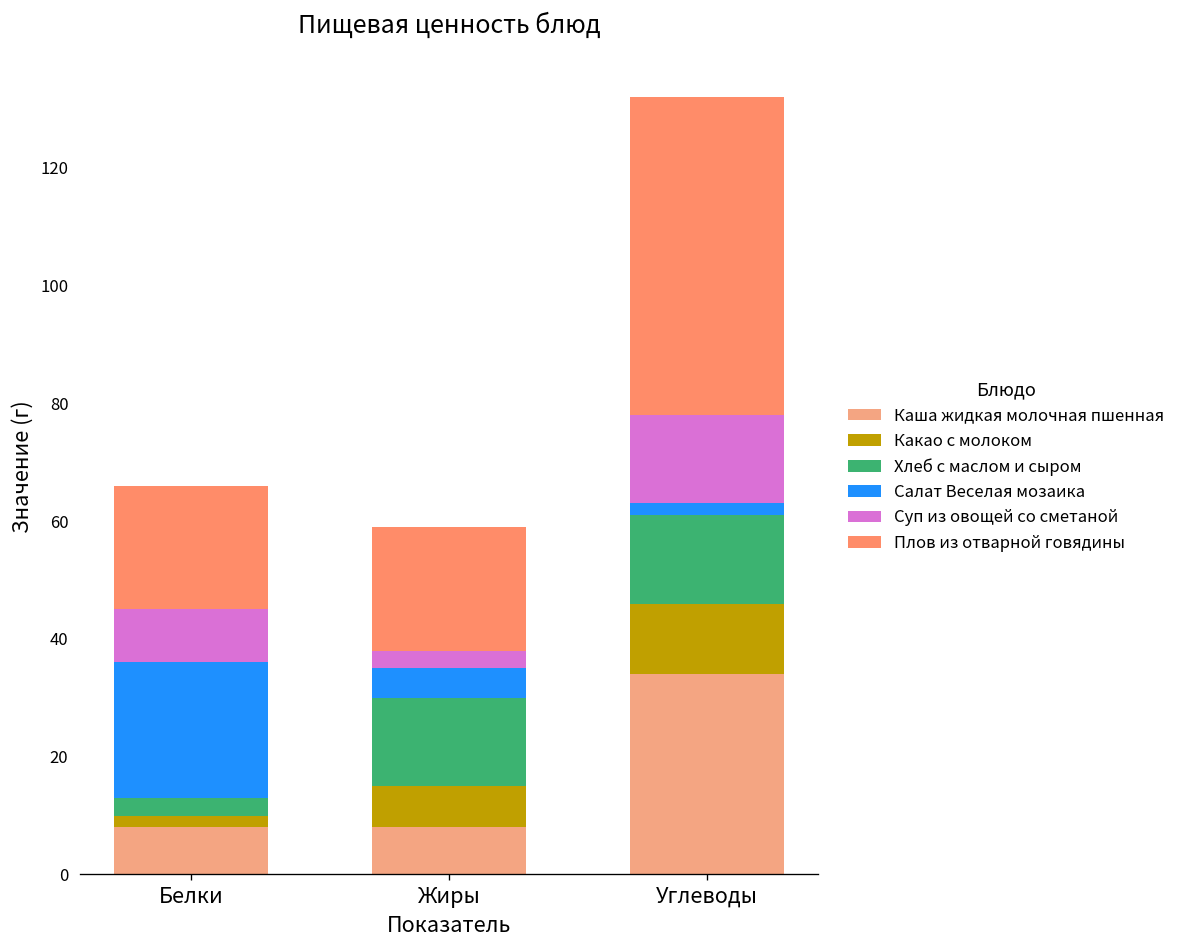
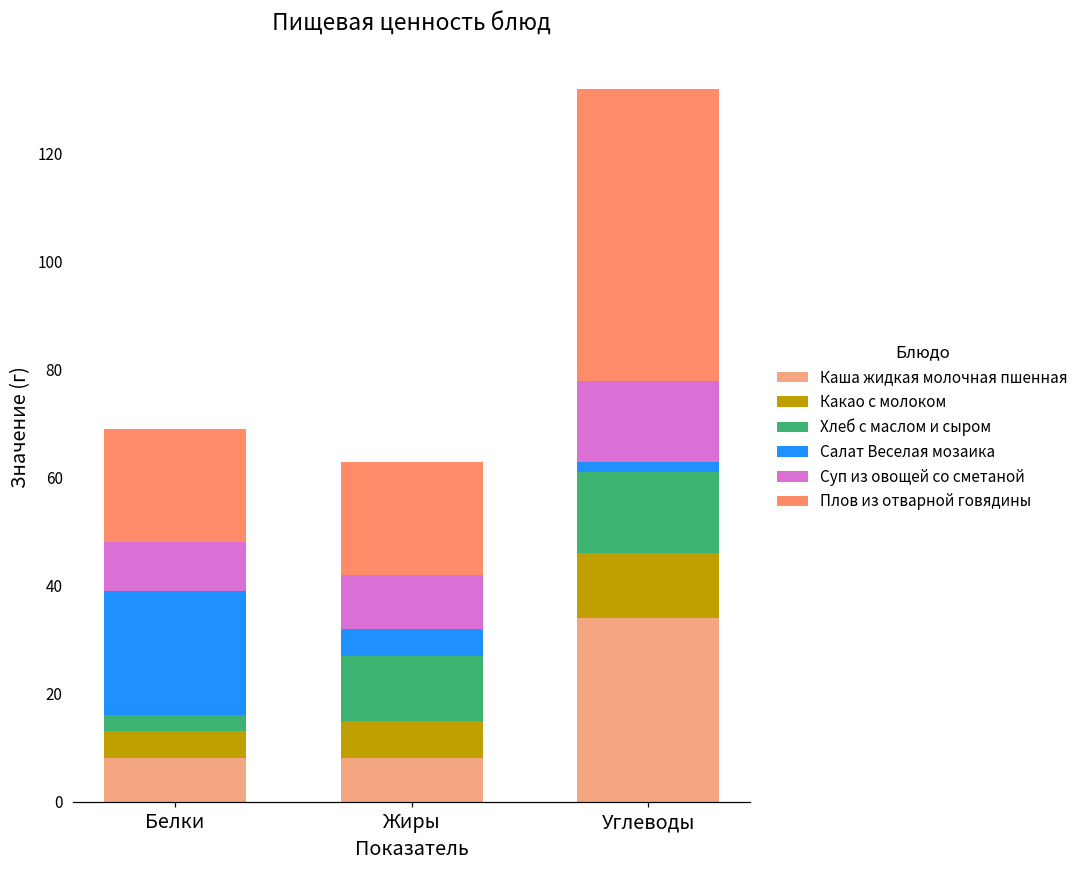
Какао с молоком, Белки: 2 -> 5
Хлеб с маслом и сыром, Жиры: 15 -> 12
Суп из овощей со сметаной, Жиры: 3 -> 10
